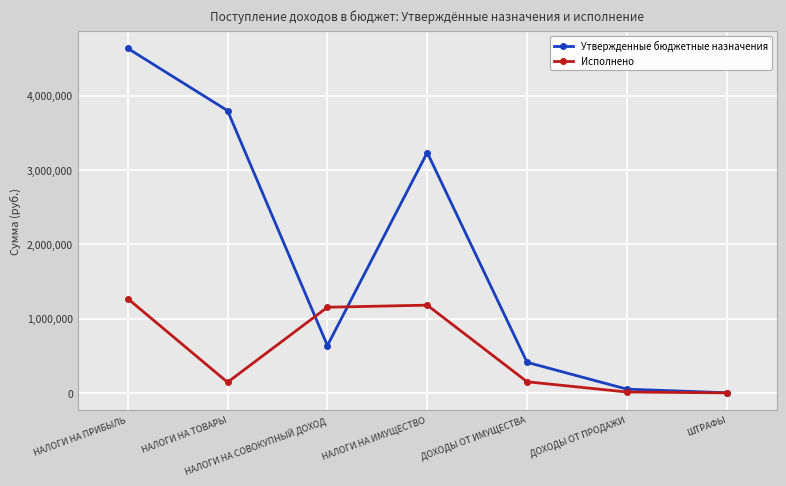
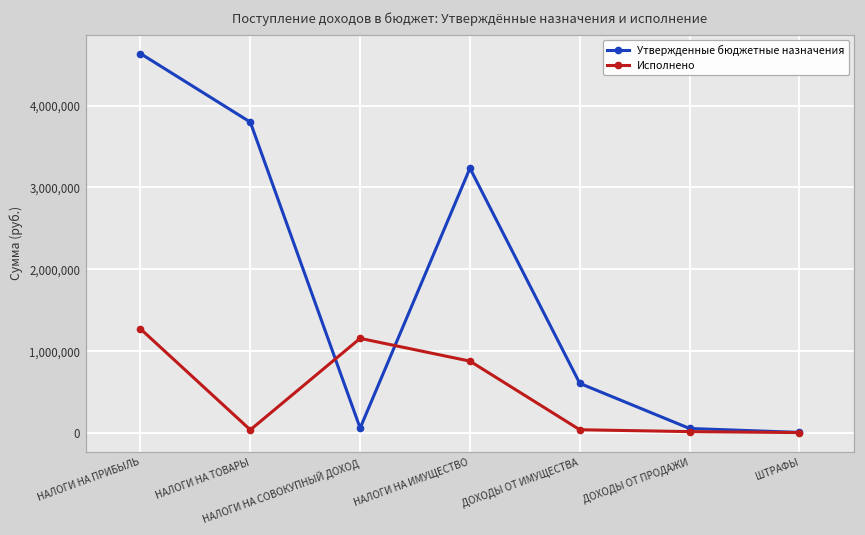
Исполнено, НАЛОГИ НА ТОВАРЫ: 100,000 -> 0
Утвержденные бюджетные назначения, НАЛОГИ НА СОВОКУПНЫЙ ДОХОД: 600,000 -> 100,000
Исполнено, НАЛОГИ НА ИМУЩЕСТВО: 1,200,000 -> 900,000
Утвержденные бюджетные назначения, ДОХОДЫ ОТ ИМУЩЕСТВА: 400,000 -> 600,000
Исполнено, ДОХОДЫ ОТ ИМУЩЕСТВА: 100,000 -> 0
